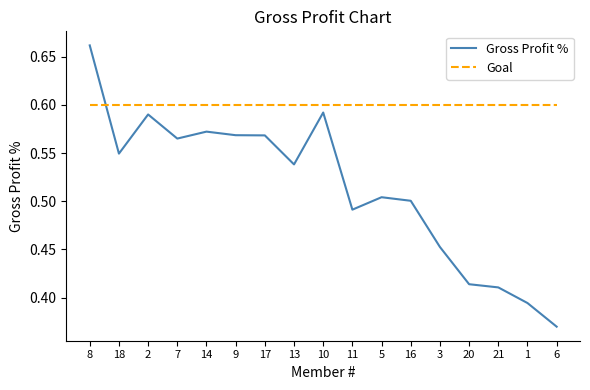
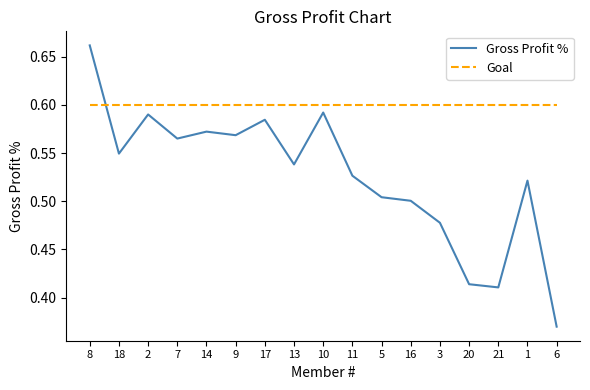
Gross Profit %, 17: 0.57 -> 0.58
Gross Profit %, 11: 0.49 -> 0.53
Gross Profit %, 3: 0.45 -> 0.48
Gross Profit %, 1: 0.39 -> 0.52
